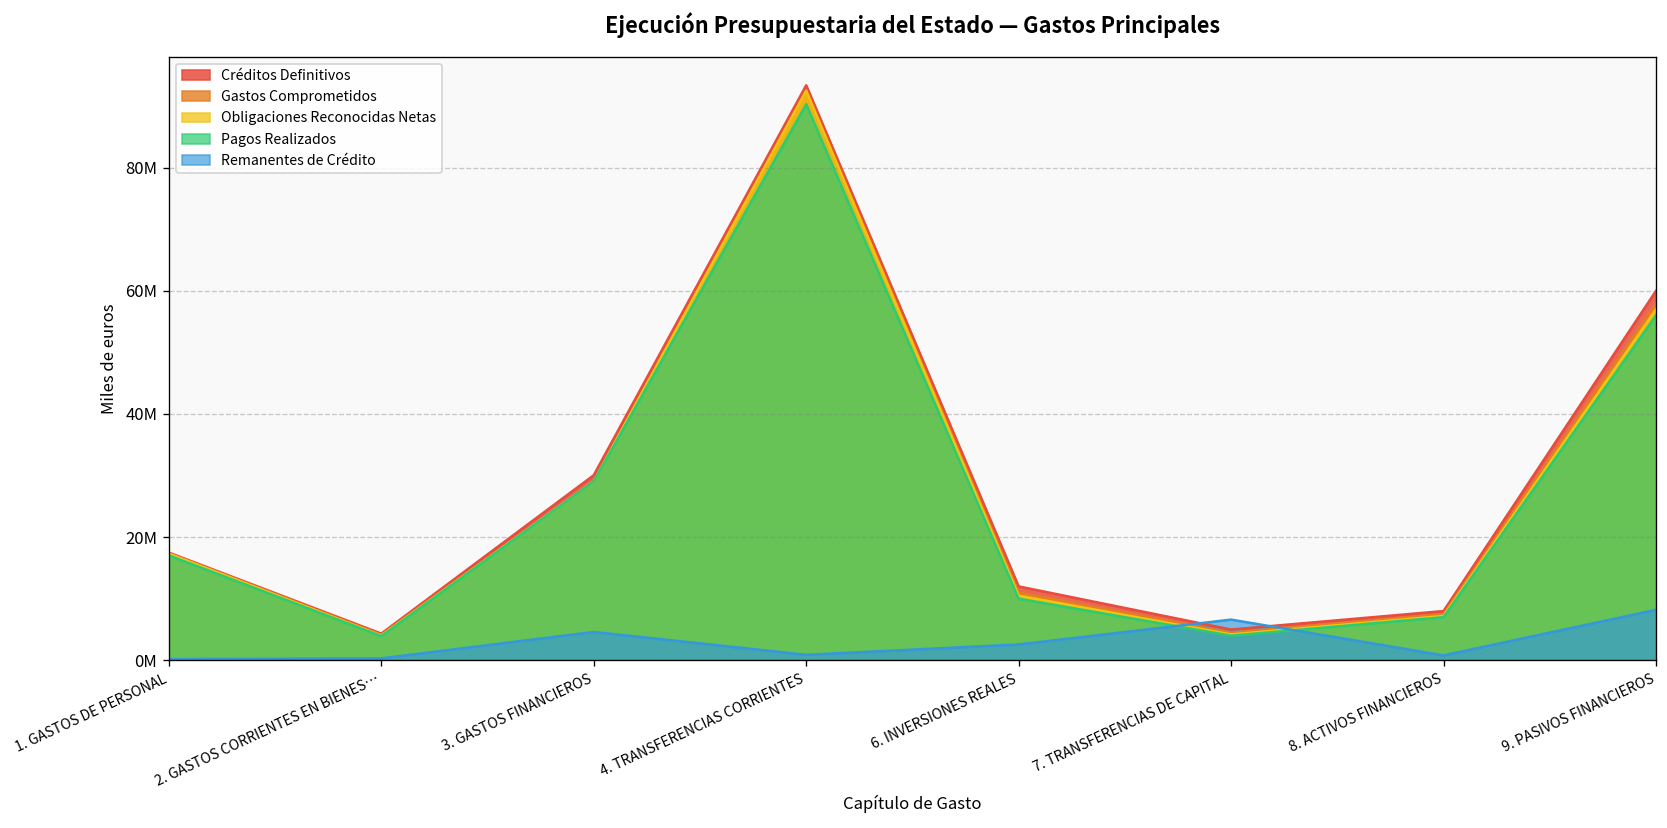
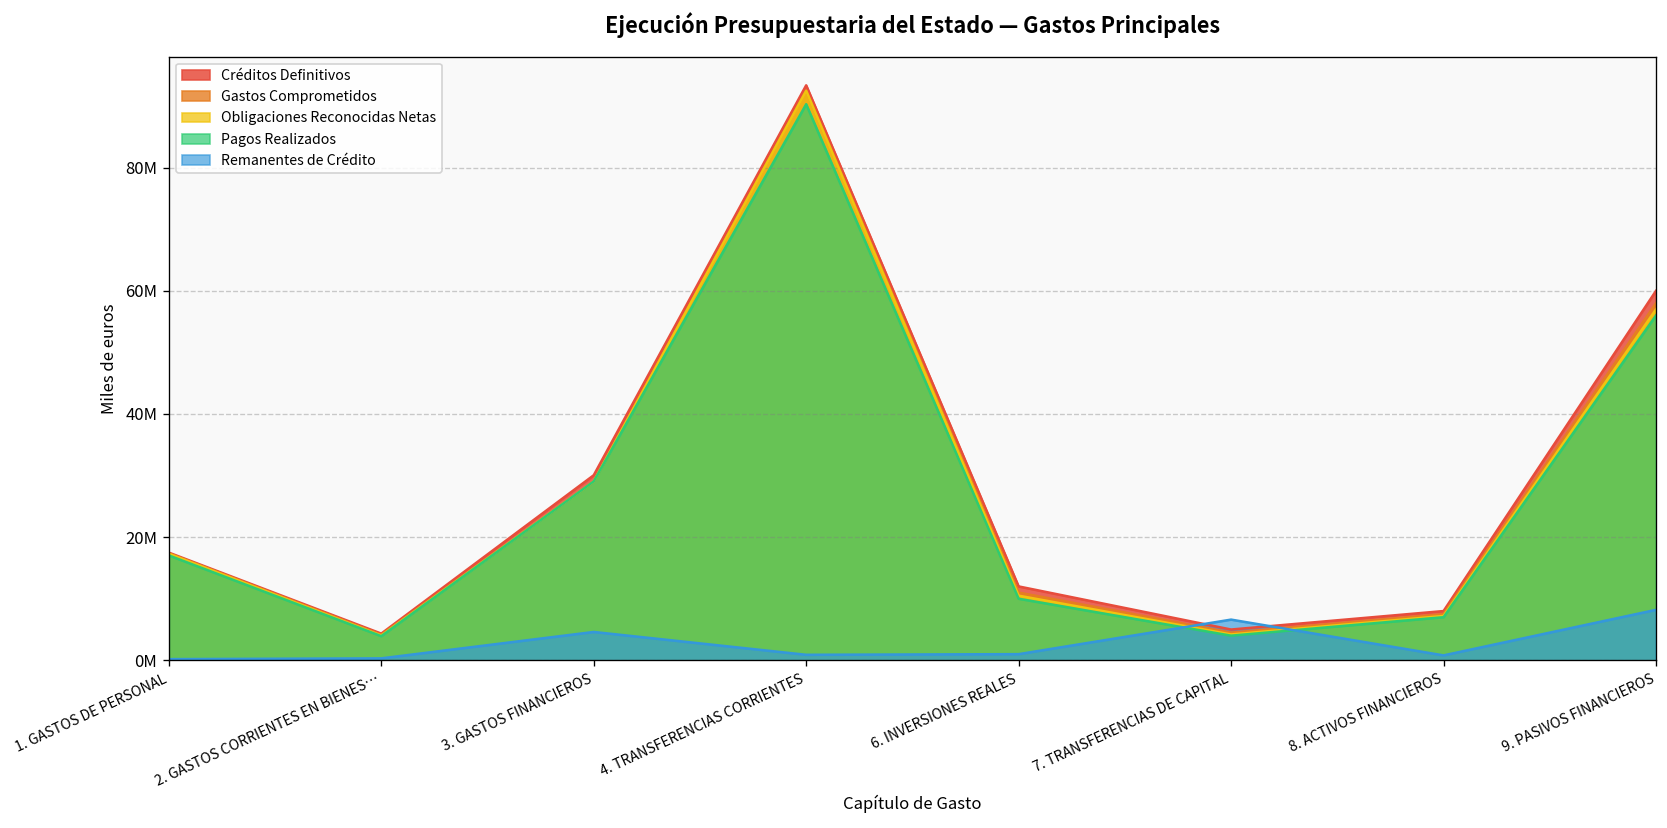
Remanentes de Crédito, 6. INVERSIONES REALES: 3000000 -> 1000000
